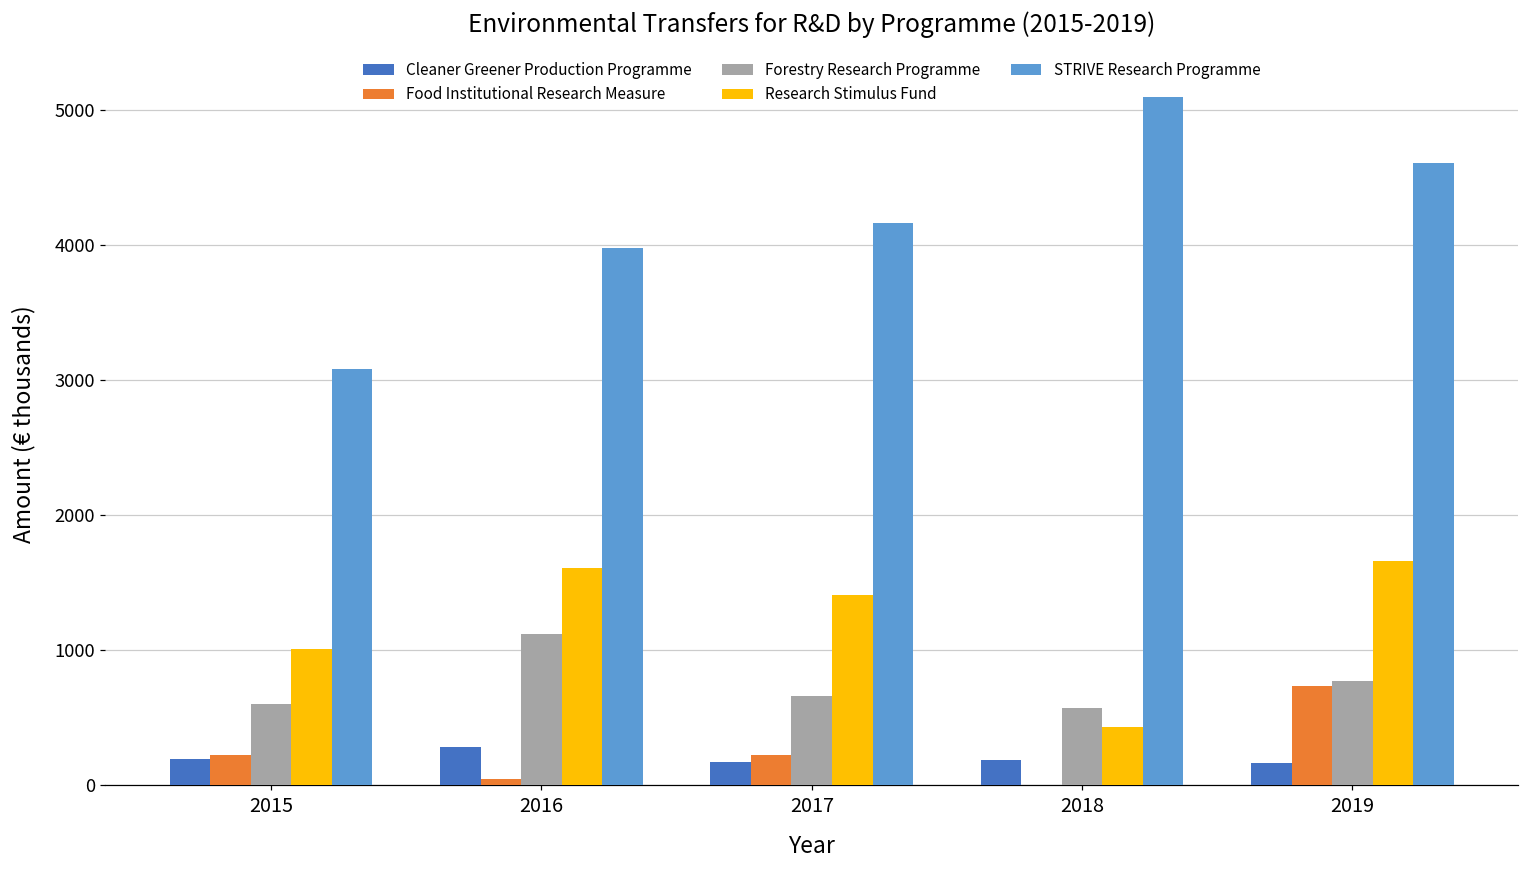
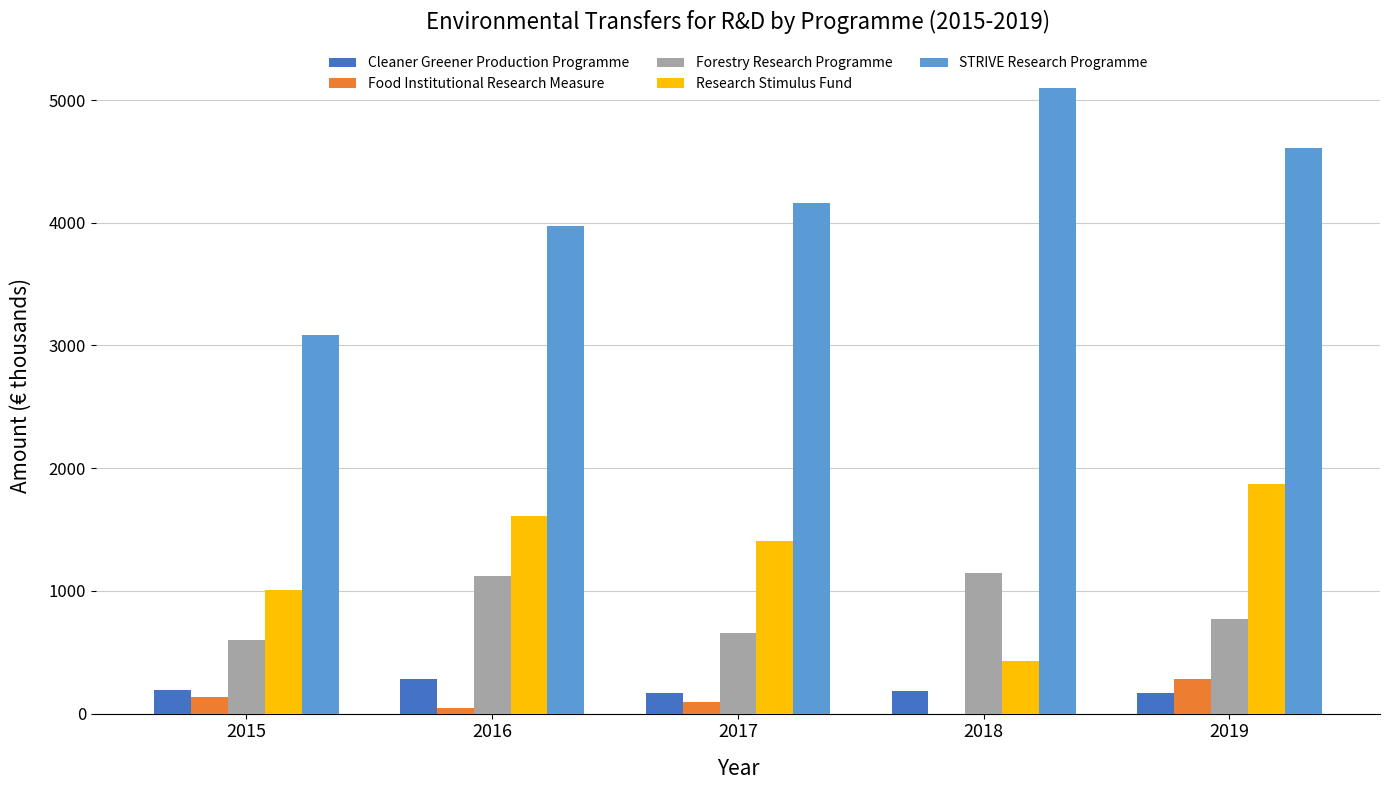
Food Institutional Research Measure, 2015: 220 -> 140
Food Institutional Research Measure, 2017: 220 -> 90
Forestry Research Programme, 2018: 570 -> 1140
Food Institutional Research Measure, 2019: 730 -> 280
Research Stimulus Fund, 2019: 1660 -> 1870
